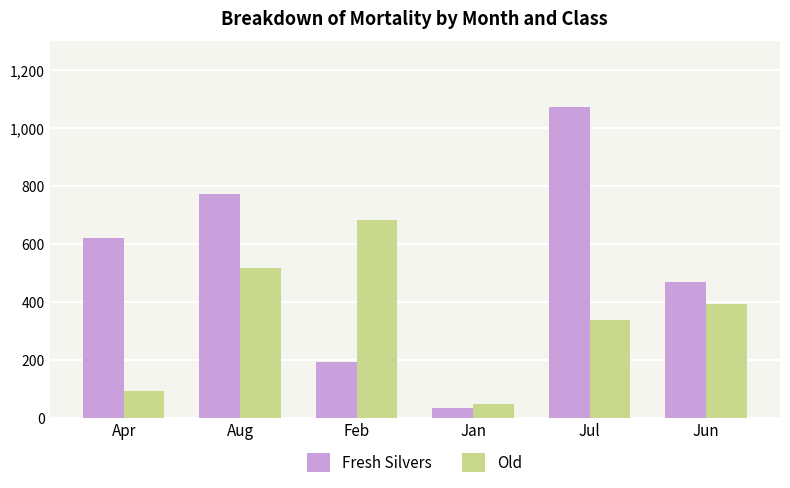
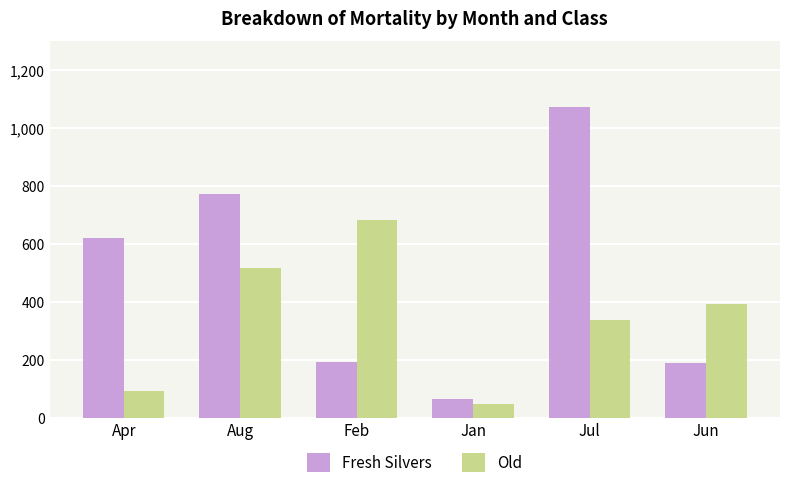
Fresh Silvers, Jan: 30 -> 60
Fresh Silvers, Jun: 470 -> 190
